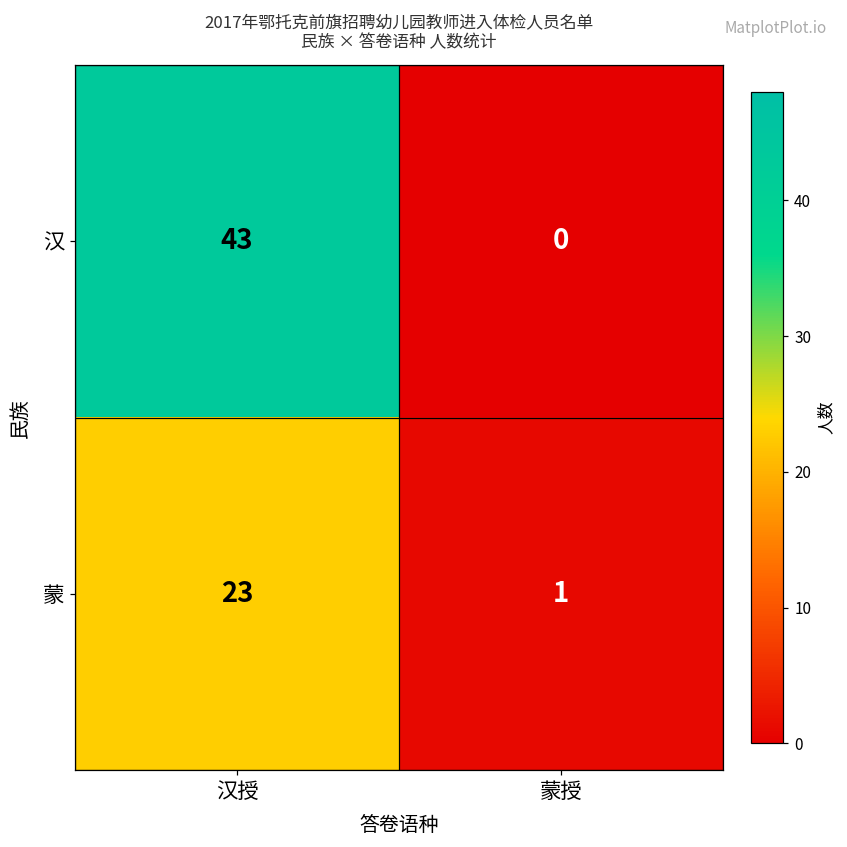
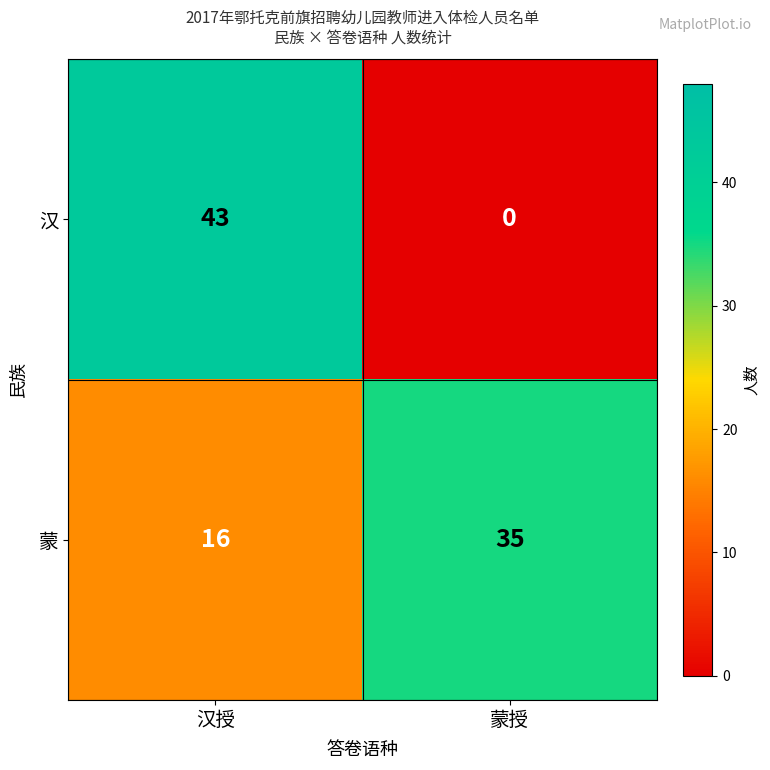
蒙, 汉授: 23 -> 16
蒙, 蒙授: 1 -> 35
